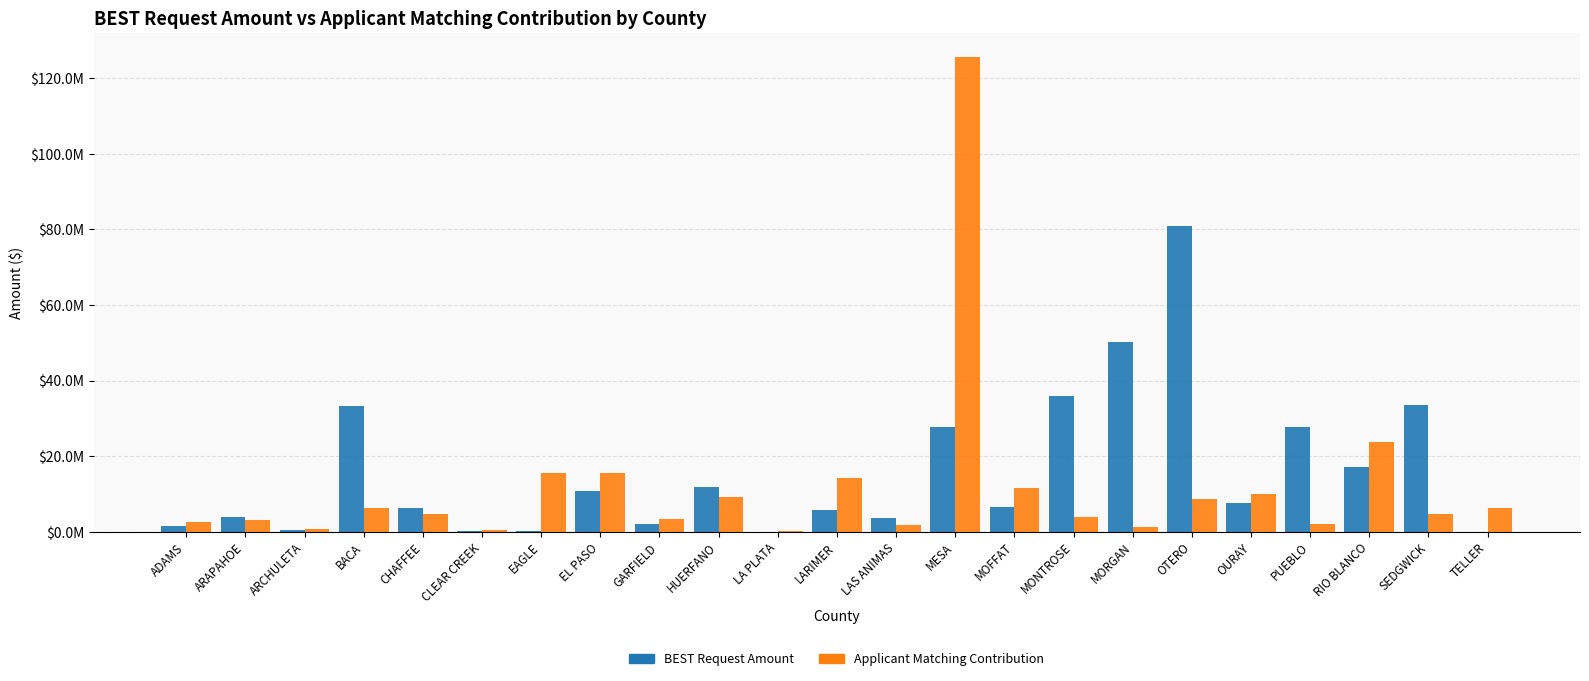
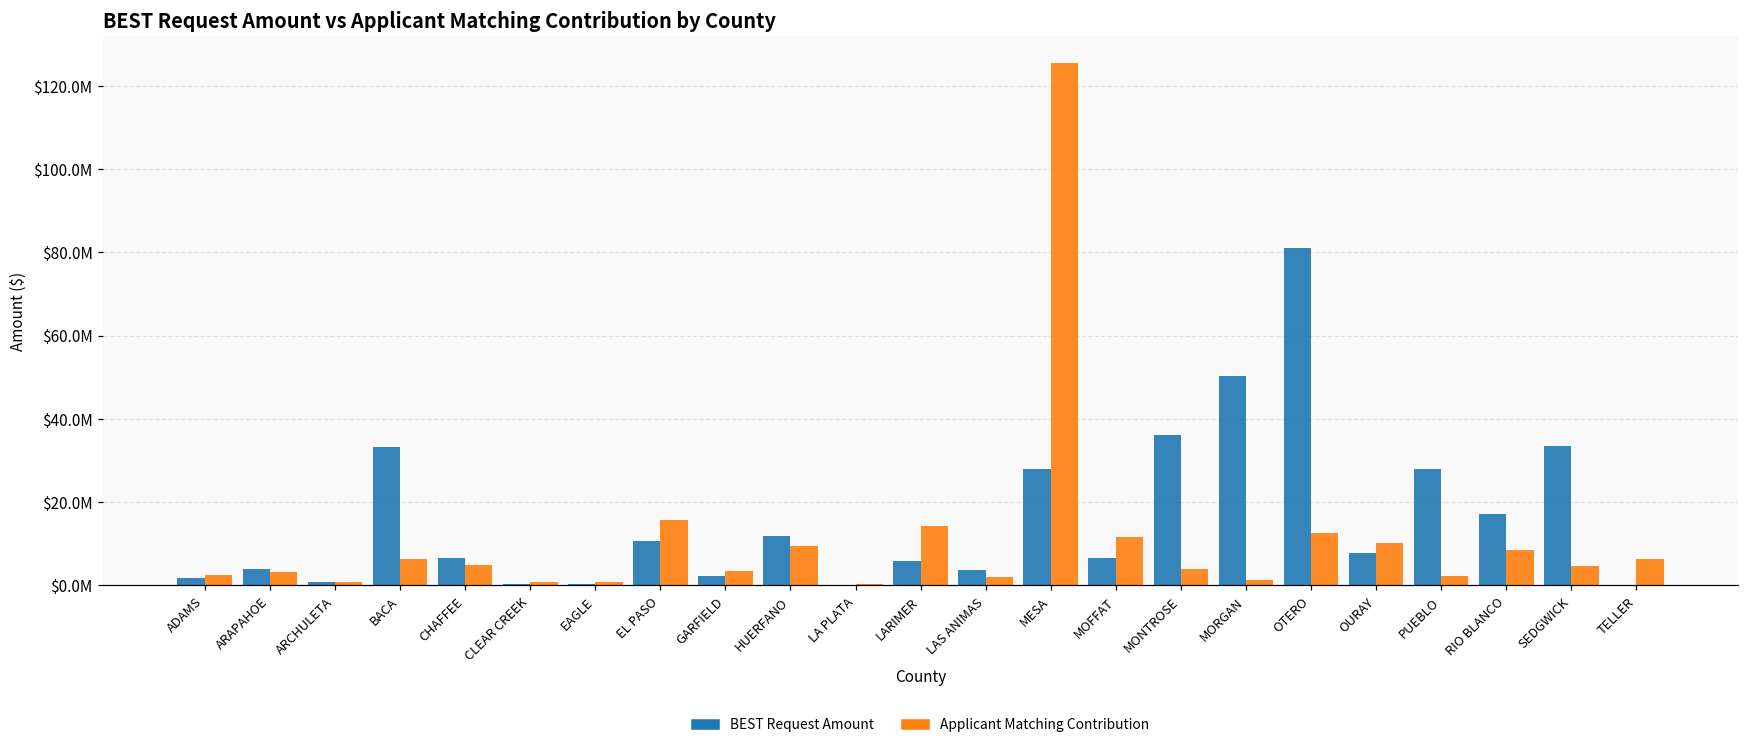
Applicant Matching Contribution, EAGLE: $16000000 -> $1000000
Applicant Matching Contribution, OTERO: $9000000 -> $13000000
Applicant Matching Contribution, RIO BLANCO: $24000000 -> $8000000
